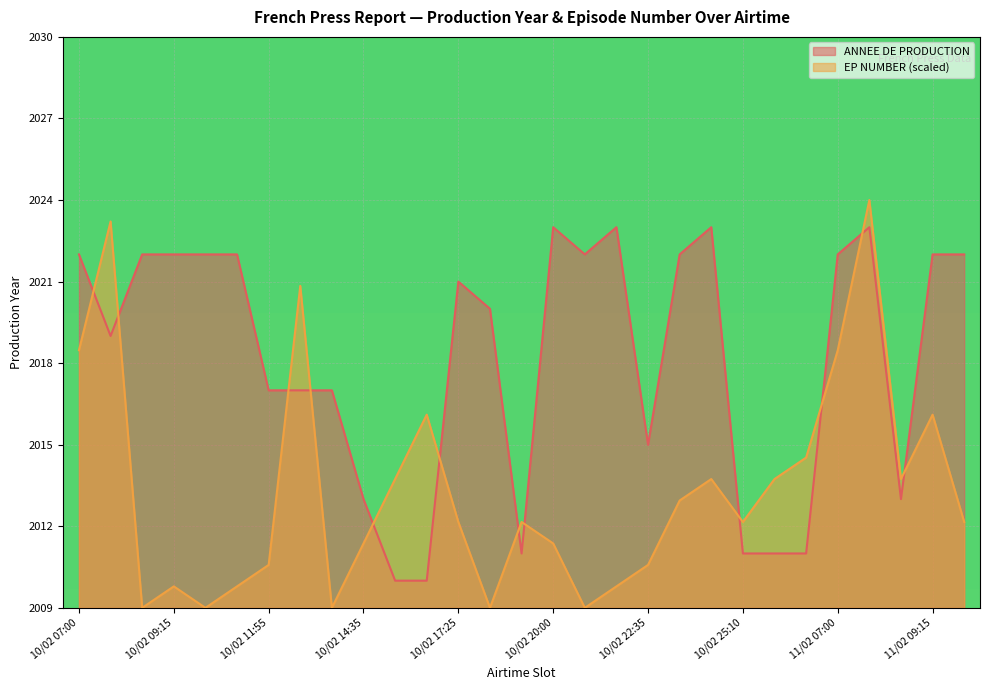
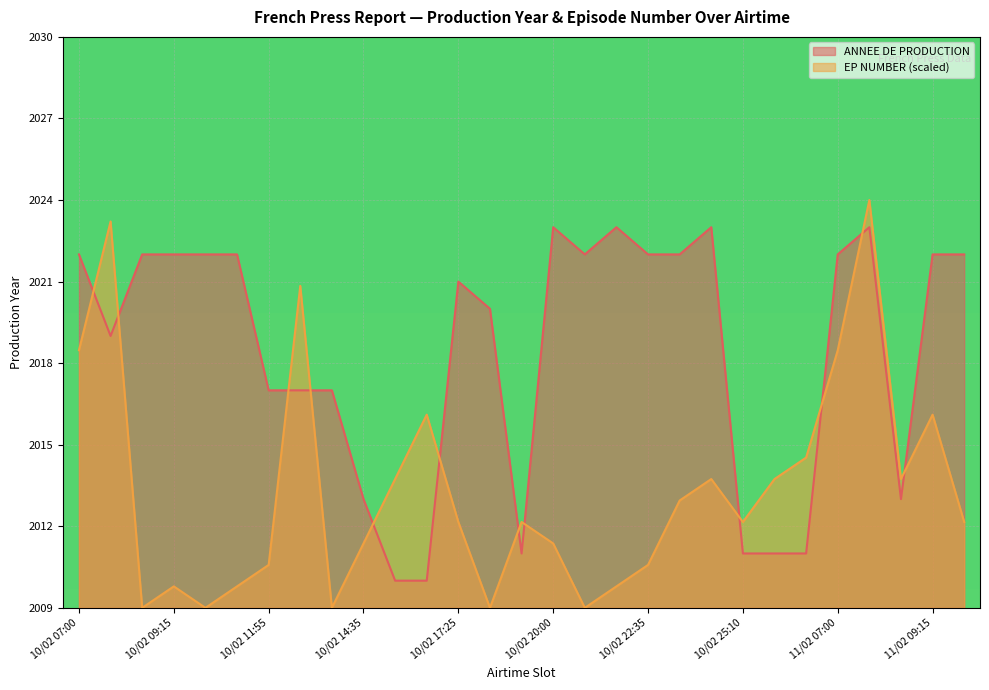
ANNEE DE PRODUCTION, 10/02 22:35: 2015 -> 2022
